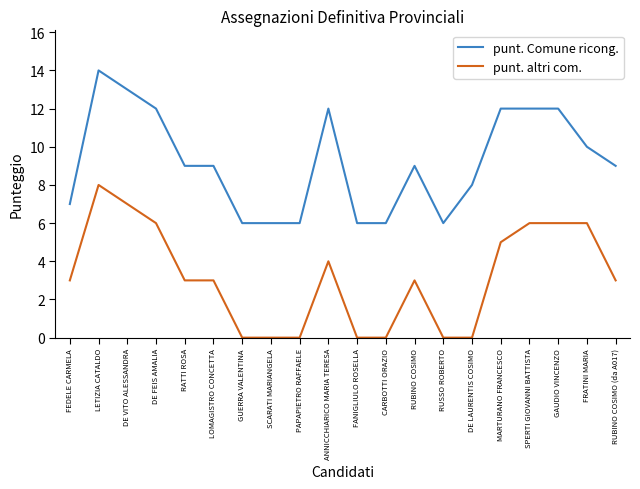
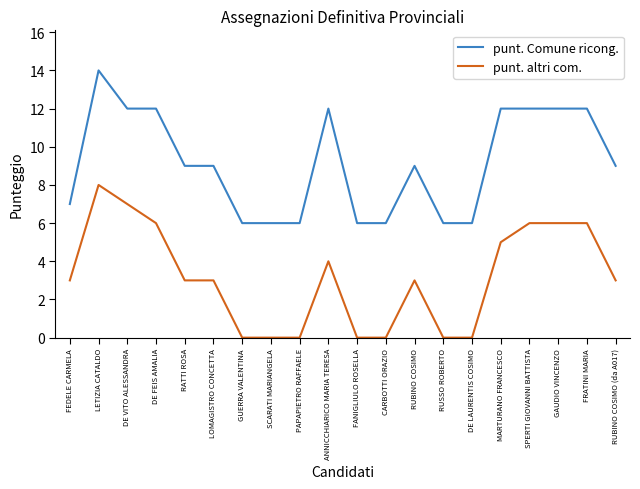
punt. Comune ricong., DE VITO ALESSANDRA: 13 -> 12
punt. Comune ricong., DE LAURENTIS COSIMO: 8 -> 6
punt. Comune ricong., FRATINI MARIA: 10 -> 12
